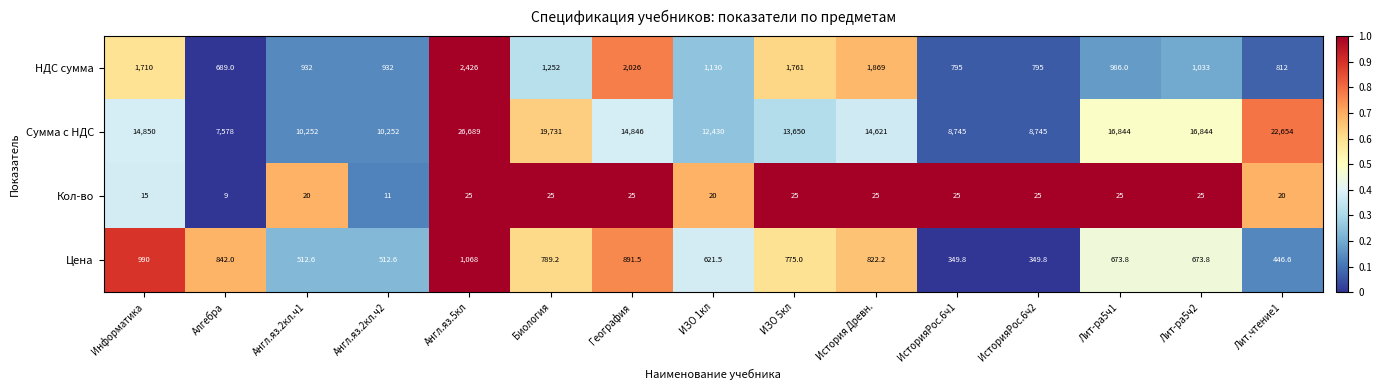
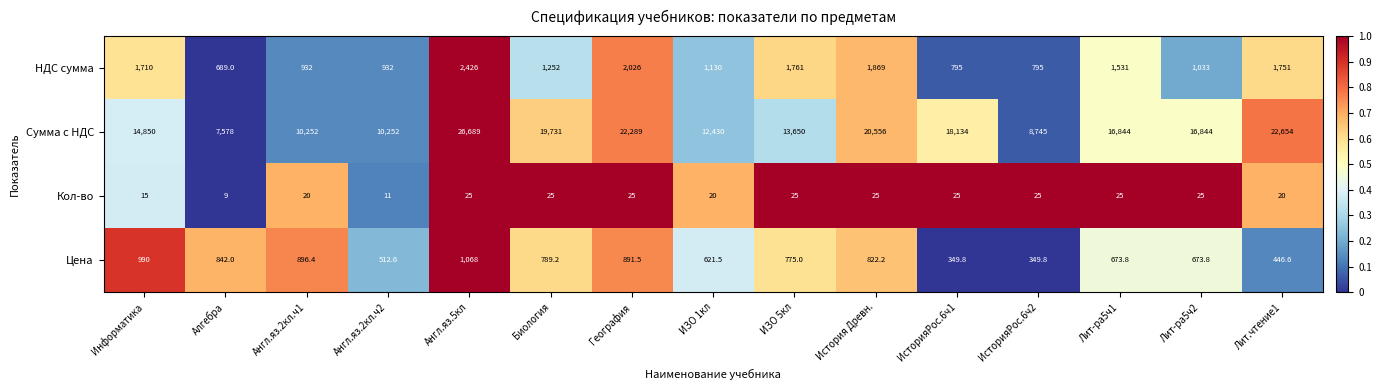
НДС сумма, Лит-ра5ч1: 986.0 -> 1,531
НДС сумма, Лит.чтение1: 812 -> 1,751
Сумма с НДС, География: 14,846 -> 22,289
Сумма с НДС, История Древн.: 14,621 -> 20,556
Сумма с НДС, ИсторияРос.6ч1: 8,745 -> 18,134
Цена, Англ.яз.2кл.ч1: 512.6 -> 896.4
